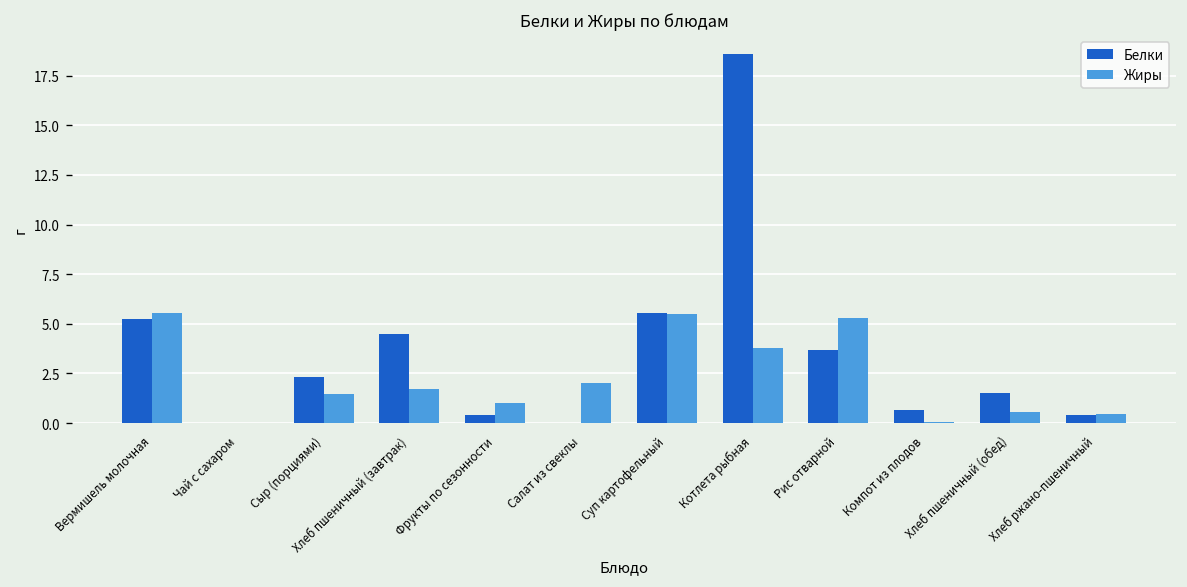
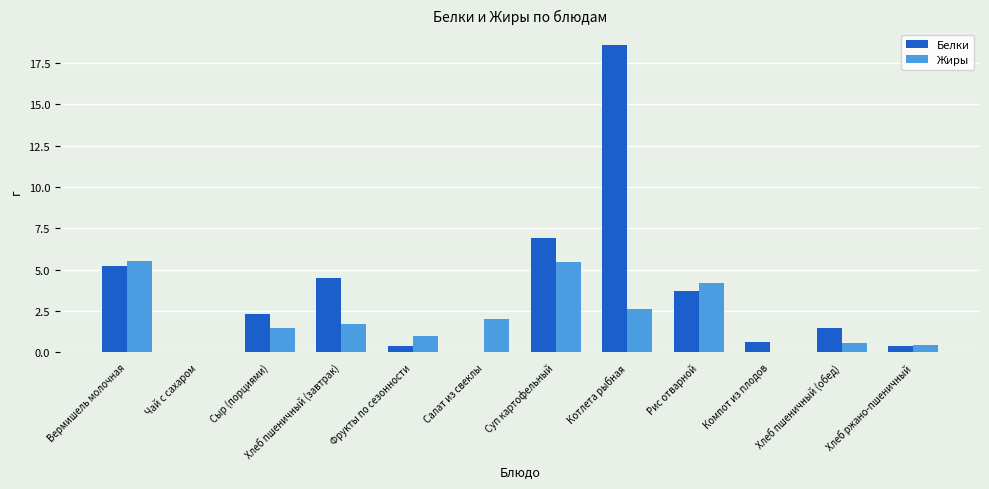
Белки, Суп картофельный: 5.5 -> 6.9
Жиры, Котлета рыбная: 3.8 -> 2.6
Жиры, Рис отварной: 5.3 -> 4.2
